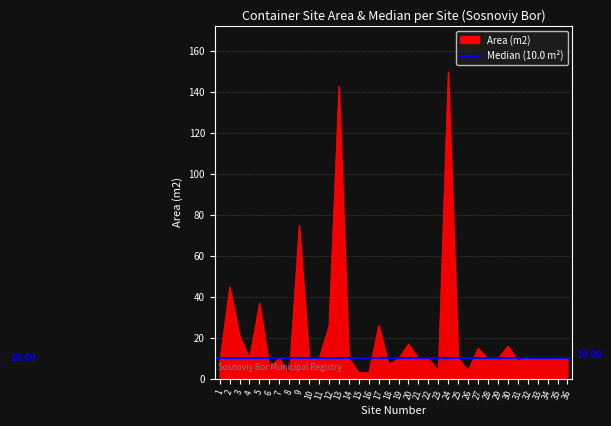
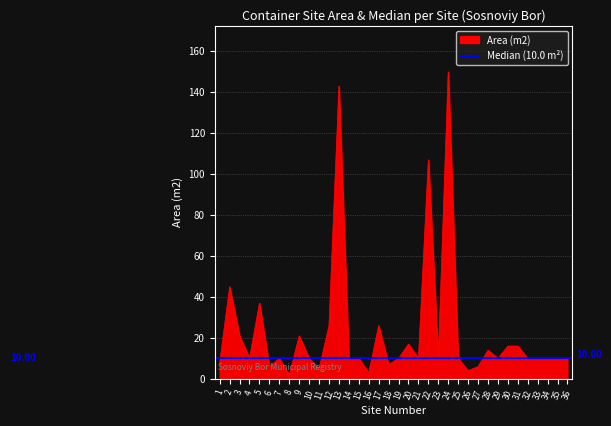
9: 75 -> 21
11: 10 -> 5
15: 3 -> 10
22: 10 -> 107
23: 4 -> 10
27: 15 -> 6
28: 10 -> 14
31: 9 -> 16
